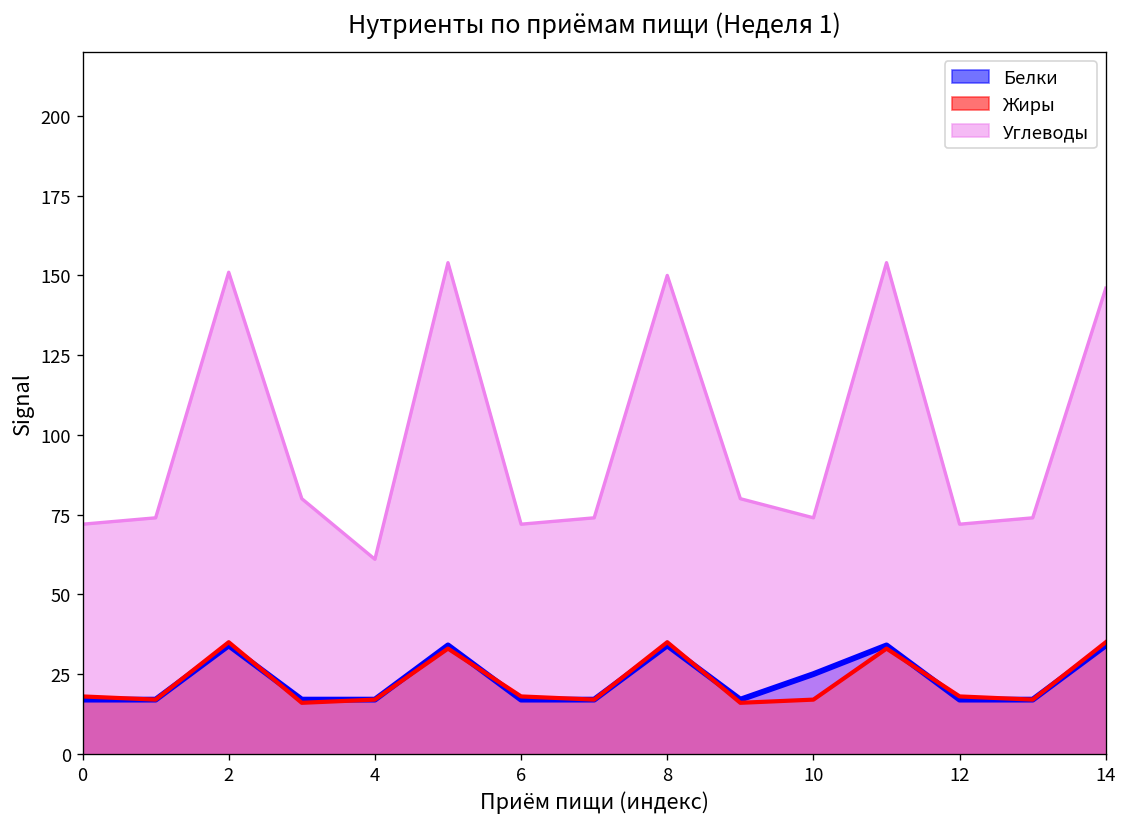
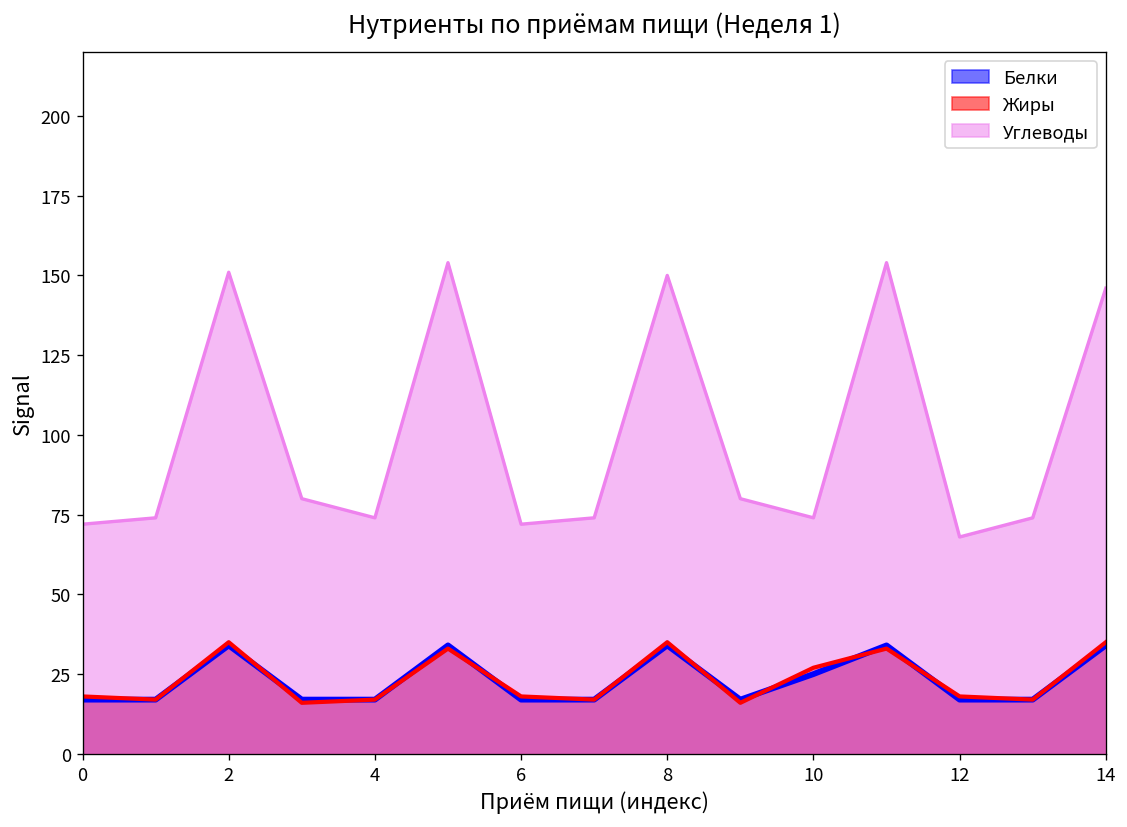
Углеводы, 4: 61 -> 74
Жиры, 10: 17 -> 27
Углеводы, 12: 72 -> 68
